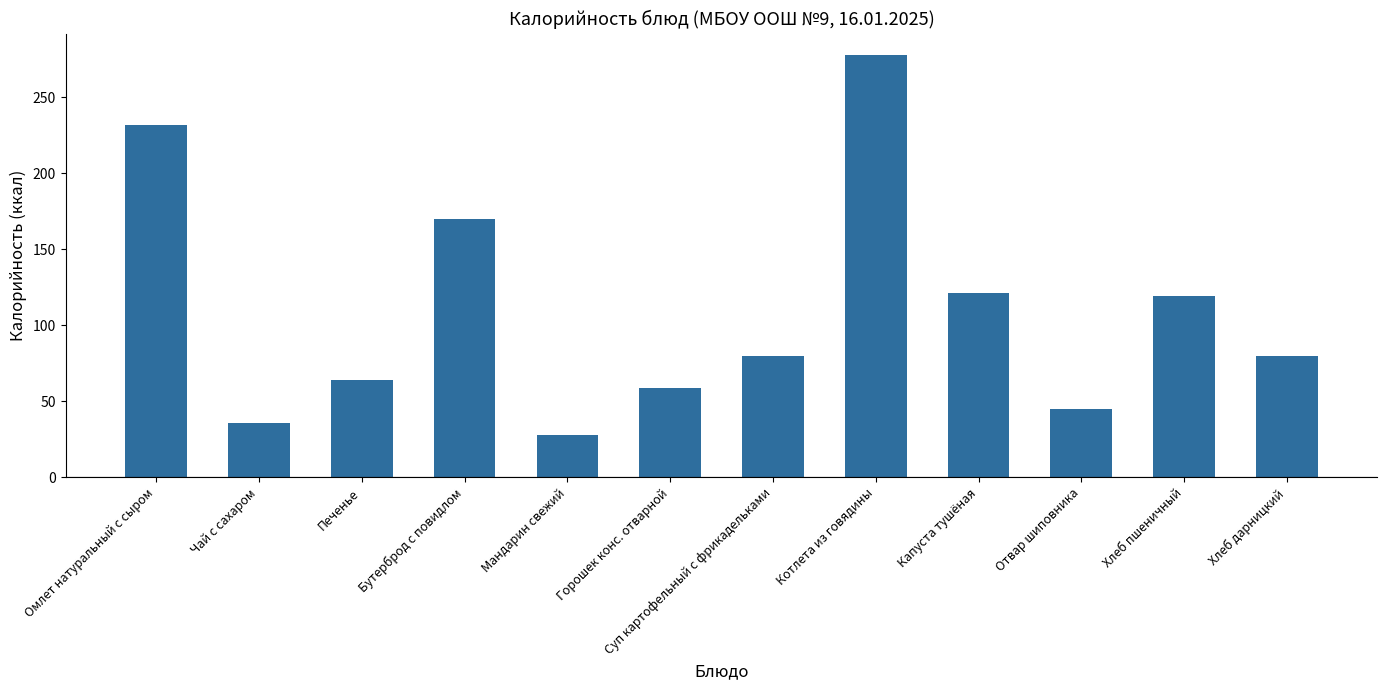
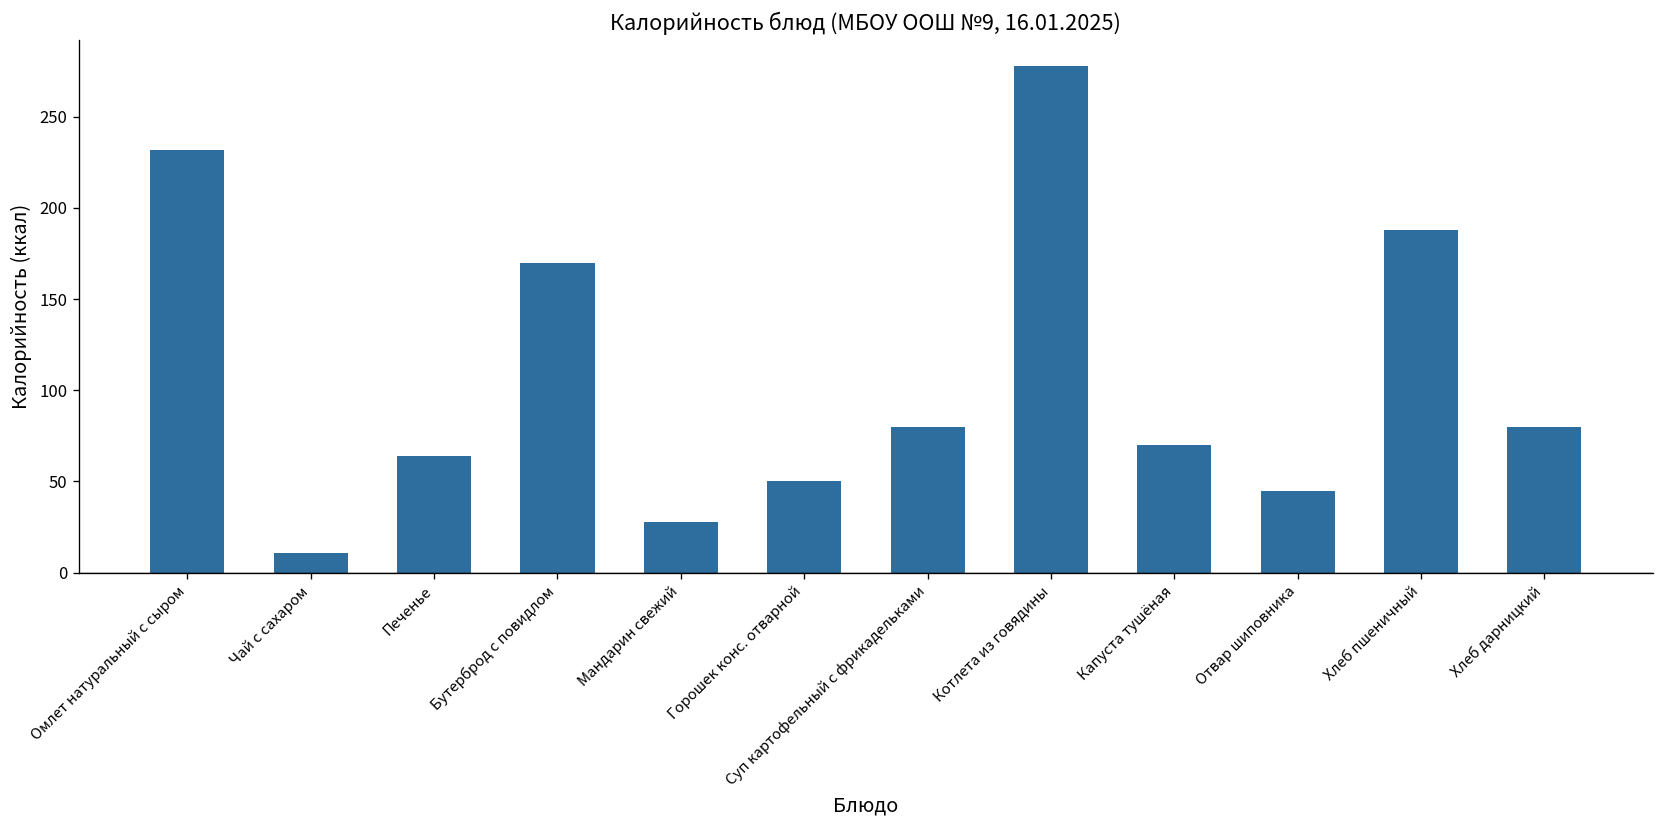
Чай с сахаром: 36 -> 11
Горошек конс. отварной: 59 -> 50
Капуста тушёная: 121 -> 70
Хлеб пшеничный: 119 -> 188
